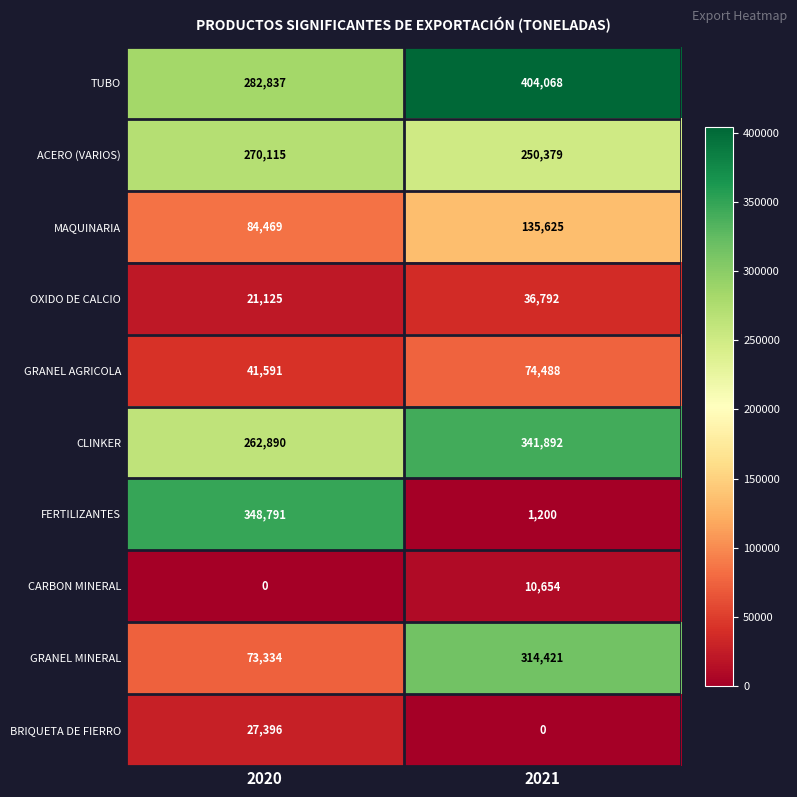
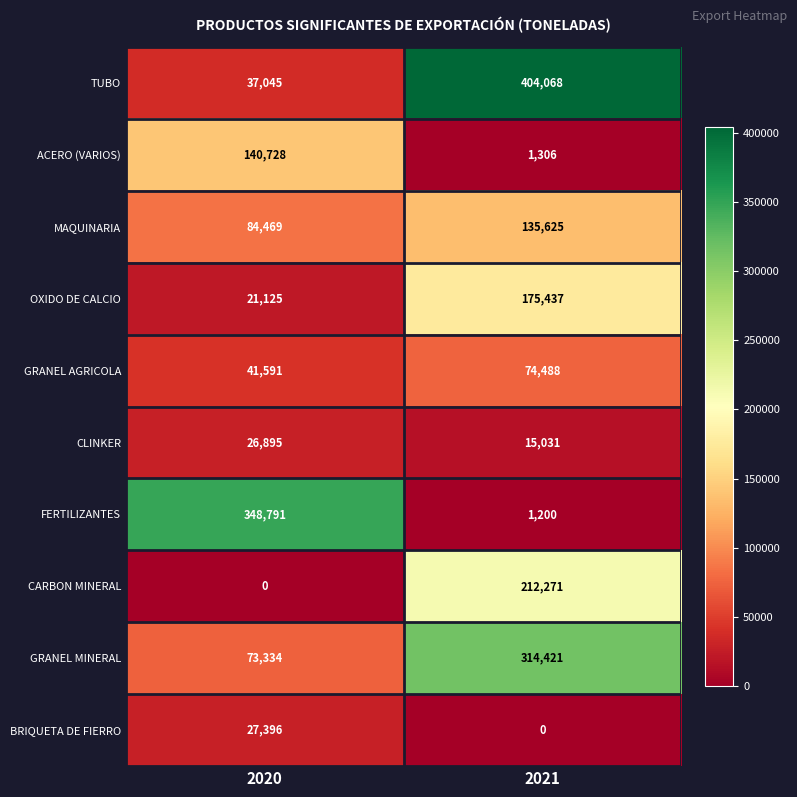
TUBO, 2020: 282,837 -> 37,045
ACERO (VARIOS), 2020: 270,115 -> 140,728
ACERO (VARIOS), 2021: 250,379 -> 1,306
OXIDO DE CALCIO, 2021: 36,792 -> 175,437
CLINKER, 2020: 262,890 -> 26,895
CLINKER, 2021: 341,892 -> 15,031
CARBON MINERAL, 2021: 10,654 -> 212,271
